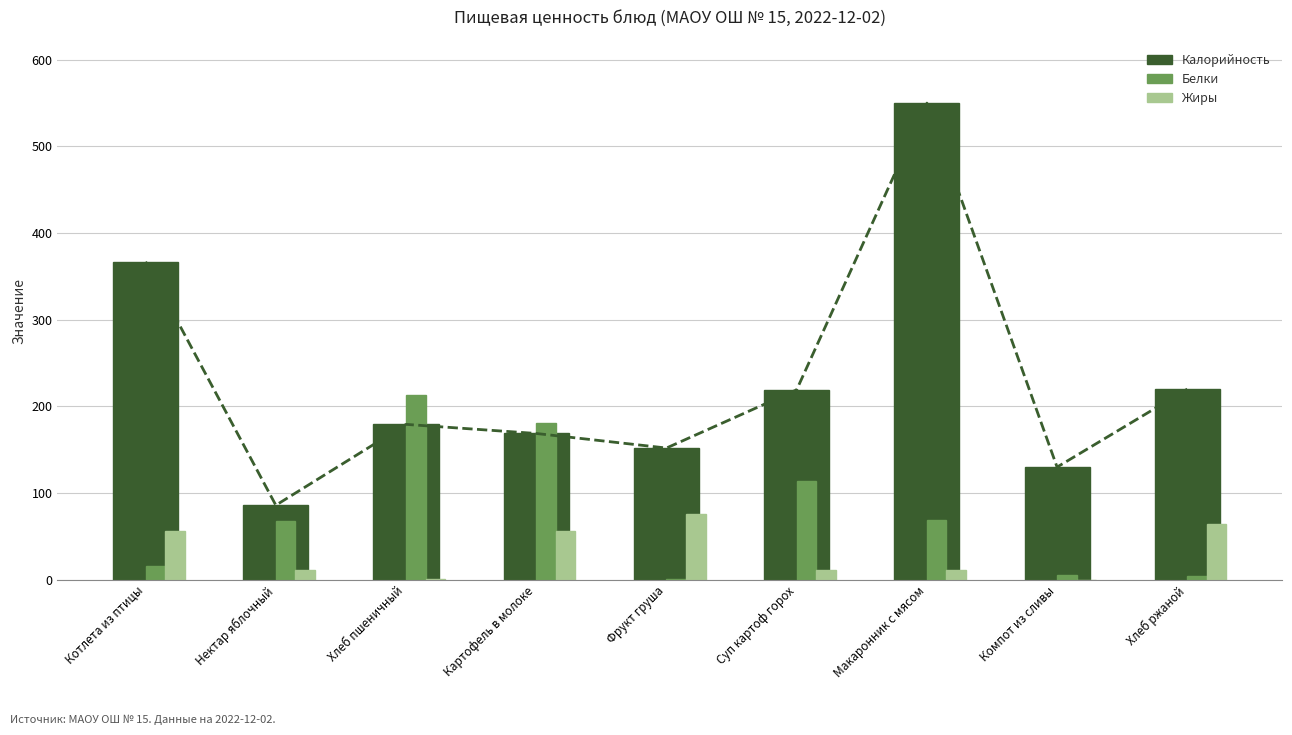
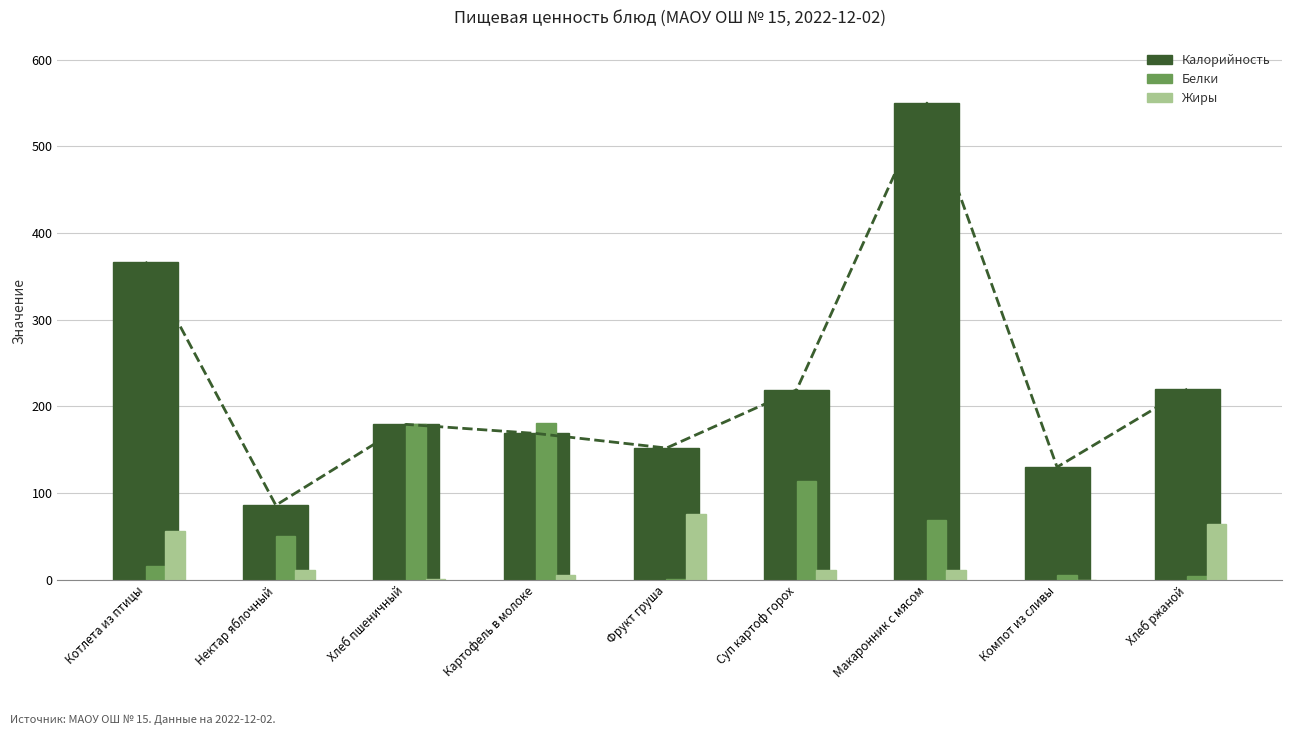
Белки, Нектар яблочный: 70 -> 50
Белки, Хлеб пшеничный: 210 -> 180
Жиры, Картофель в молоке: 60 -> 0
